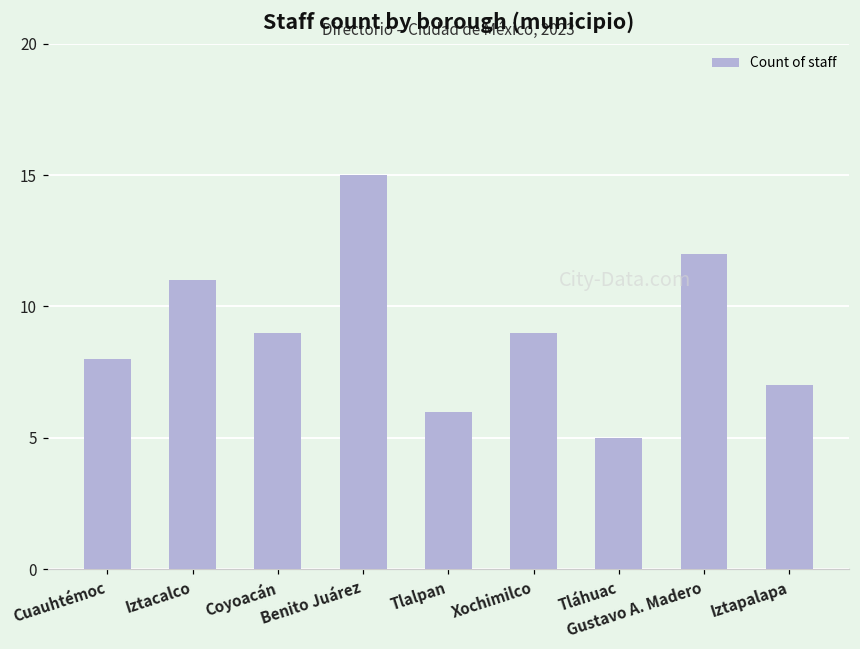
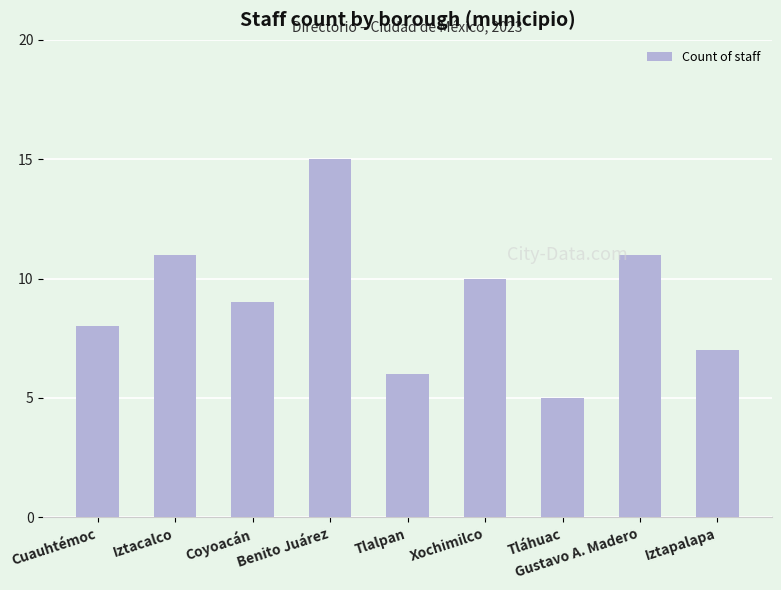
Xochimilco: 9 -> 10
Gustavo A. Madero: 12 -> 11
